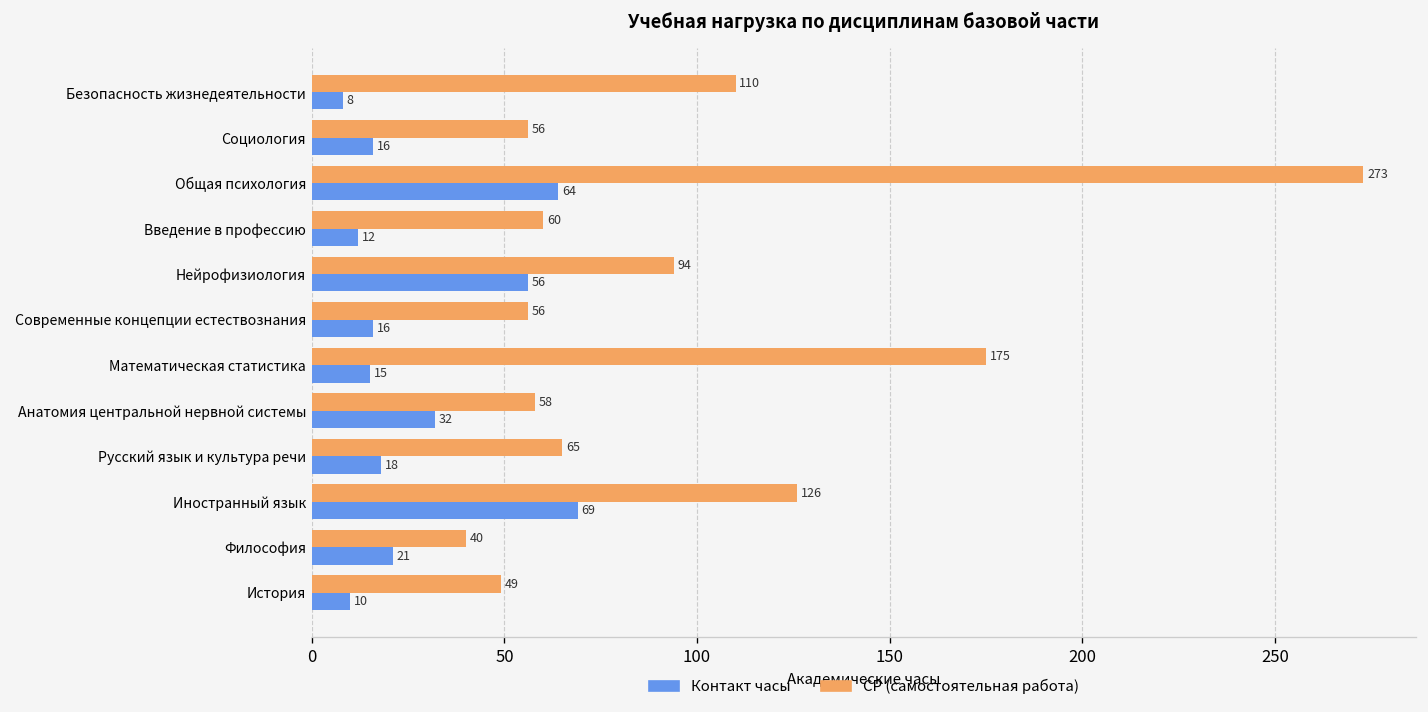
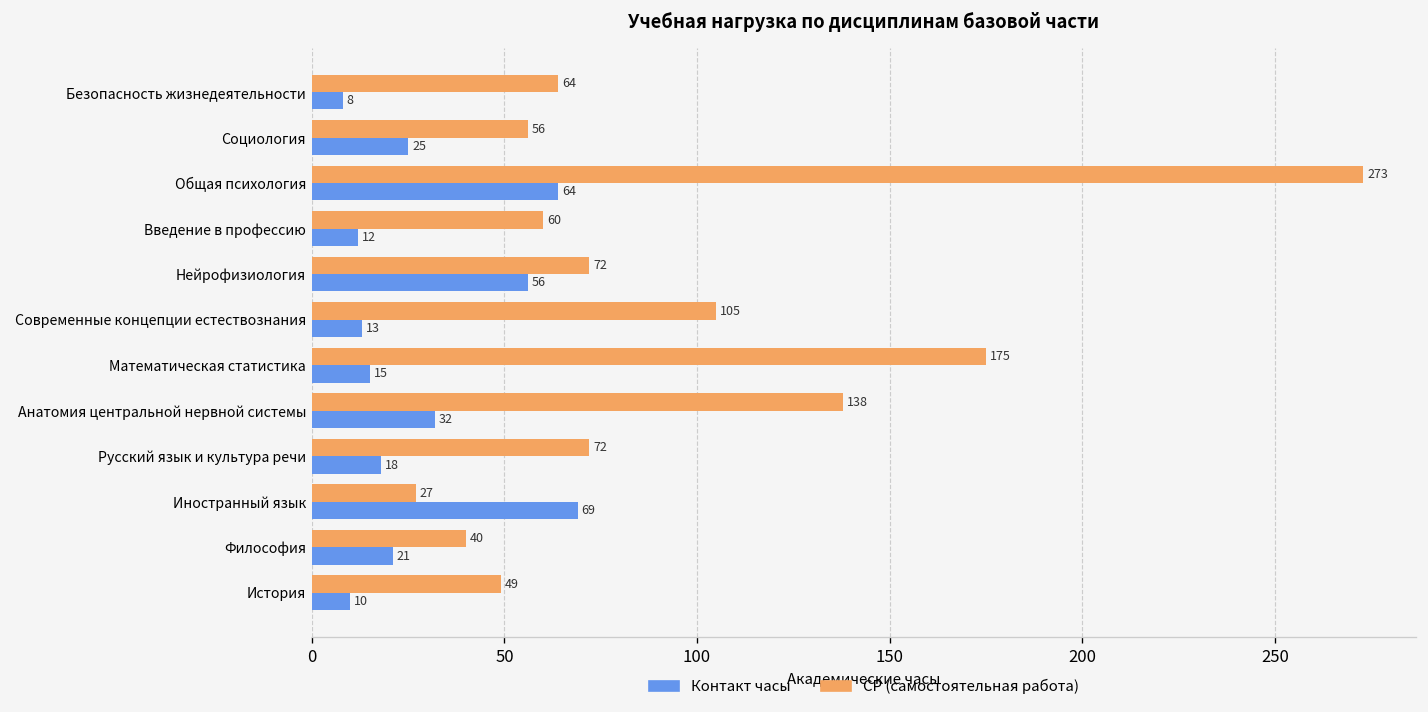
СР (самостоятельная работа), Безопасность жизнедеятельности: 110 -> 64
Контакт часы, Социология: 16 -> 25
СР (самостоятельная работа), Нейрофизиология: 94 -> 72
СР (самостоятельная работа), Современные концепции естествознания: 56 -> 105
Контакт часы, Современные концепции естествознания: 16 -> 13
СР (самостоятельная работа), Анатомия центральной нервной системы: 58 -> 138
СР (самостоятельная работа), Русский язык и культура речи: 65 -> 72
СР (самостоятельная работа), Иностранный язык: 126 -> 27
